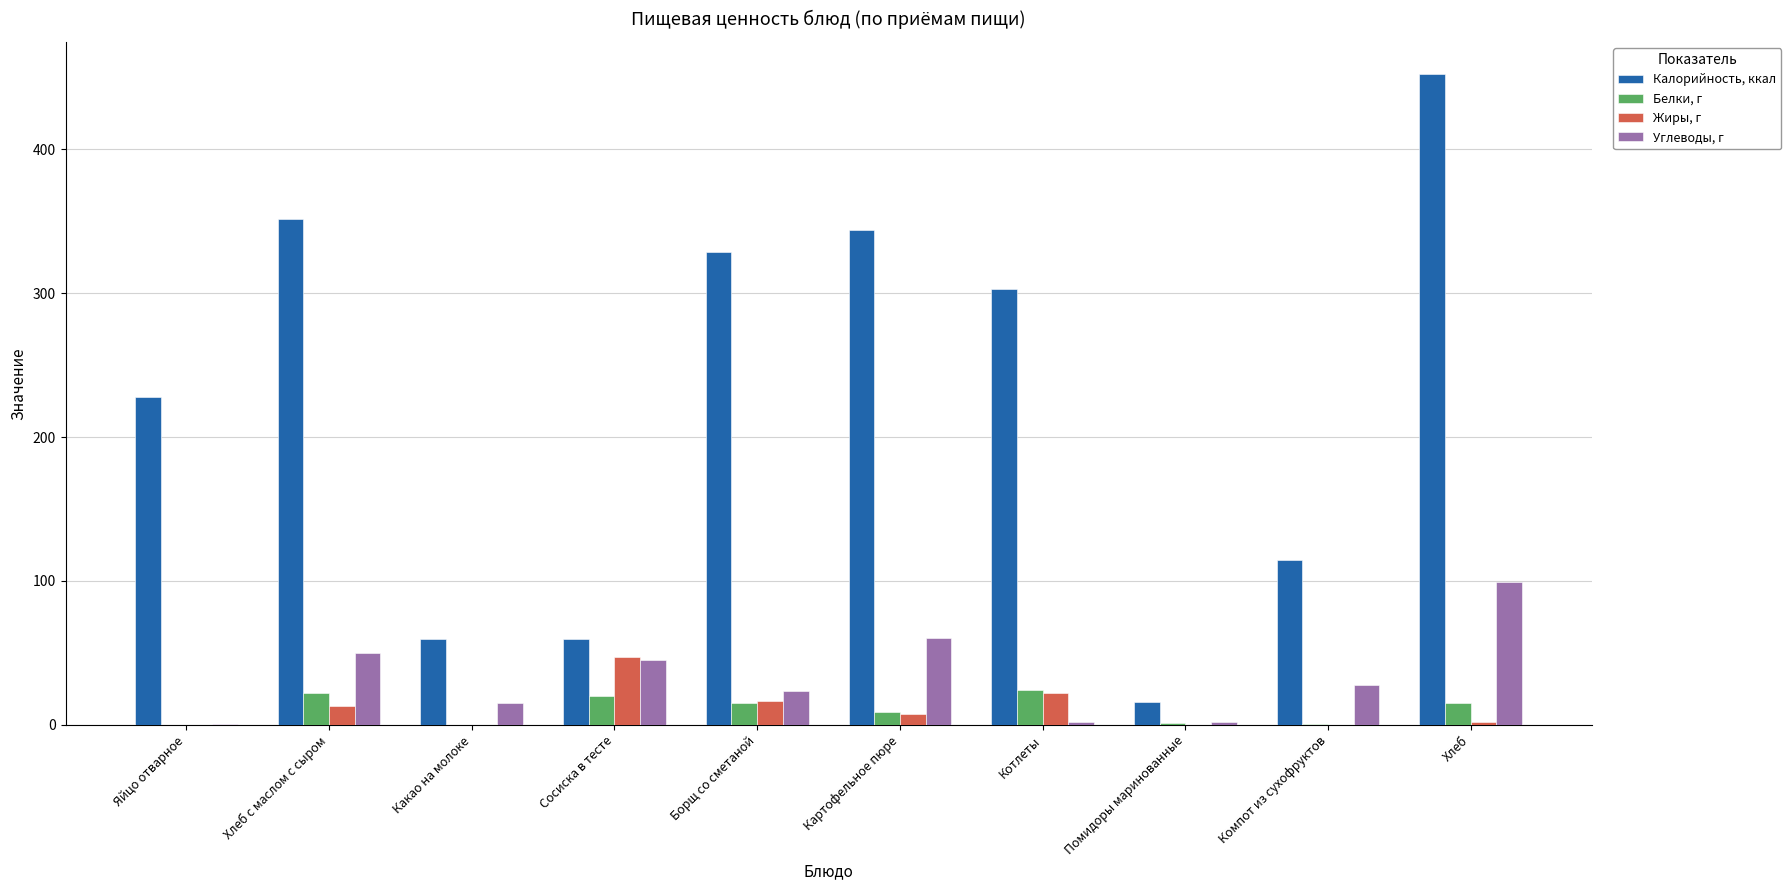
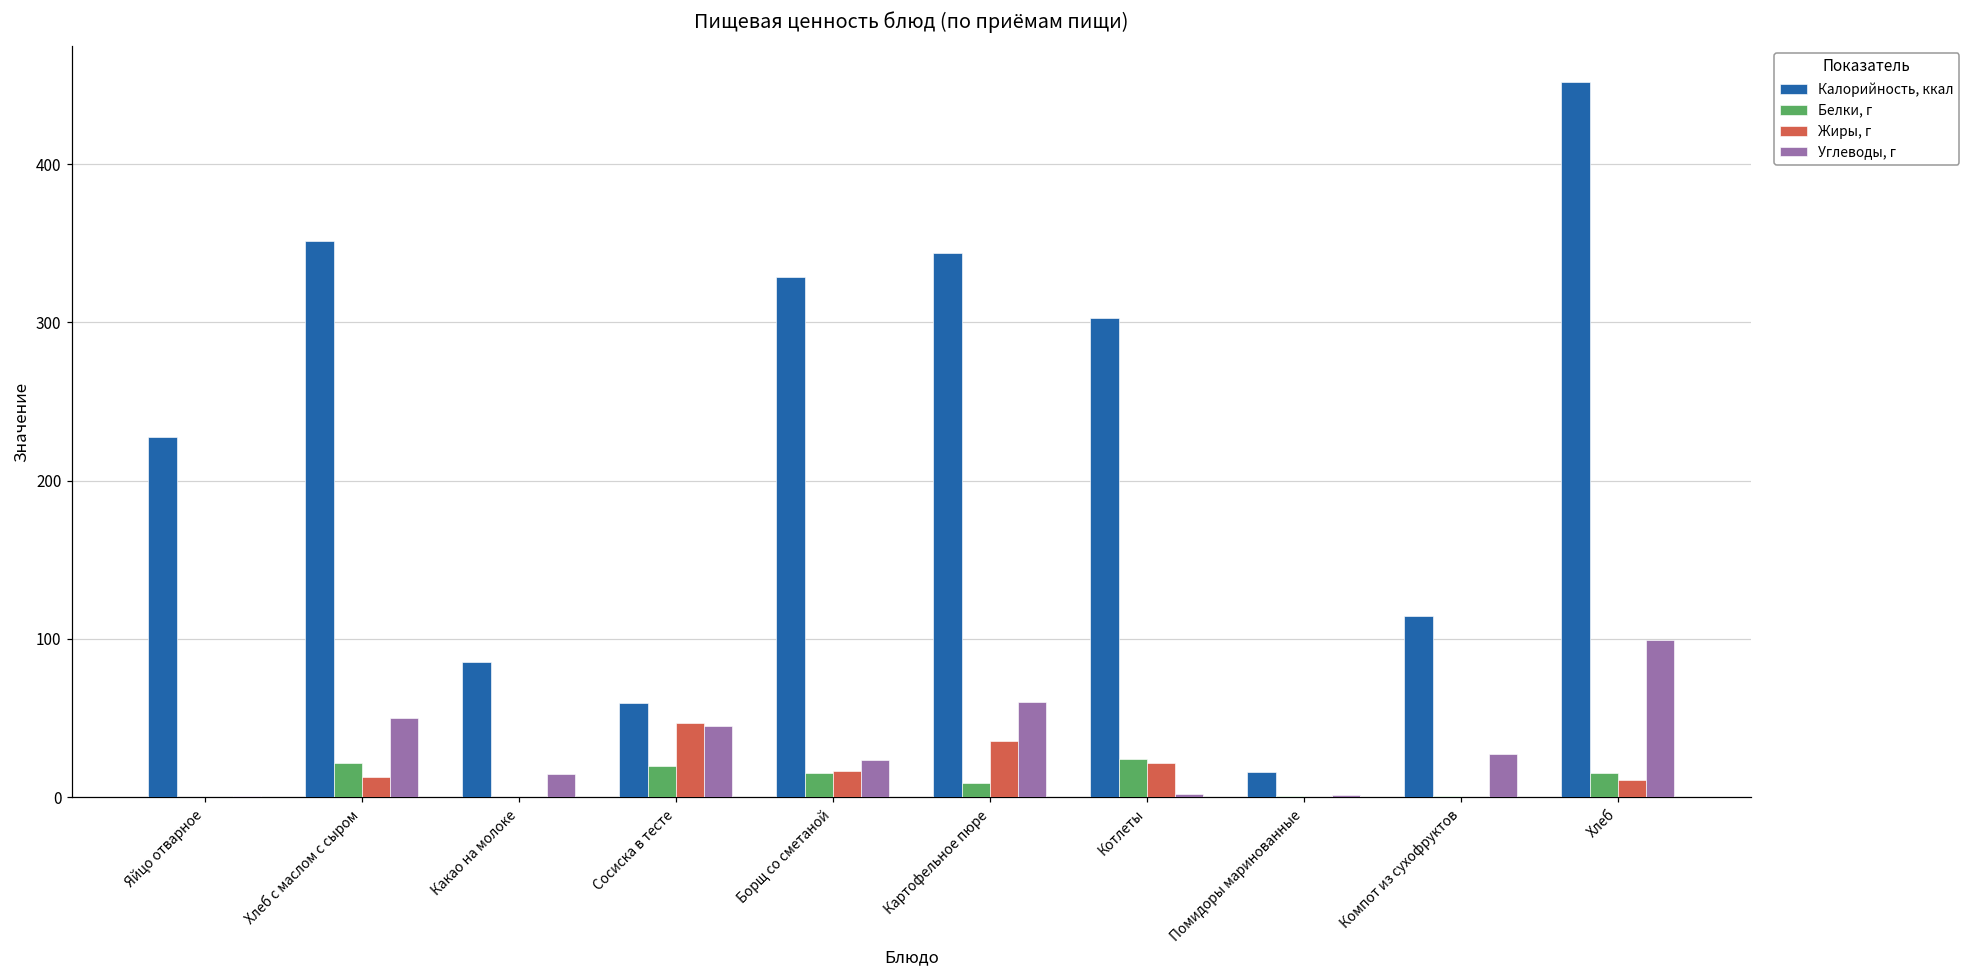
Калорийность, ккал, Какао на молоке: 60 -> 86
Жиры, г, Картофельное пюре: 7 -> 36
Жиры, г, Хлеб: 2 -> 11
